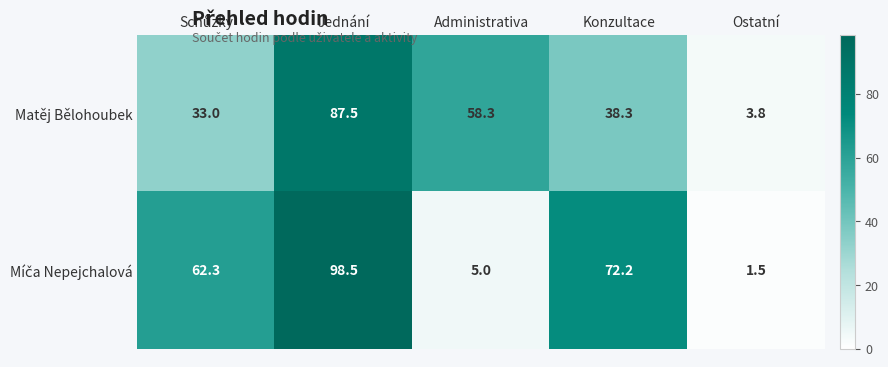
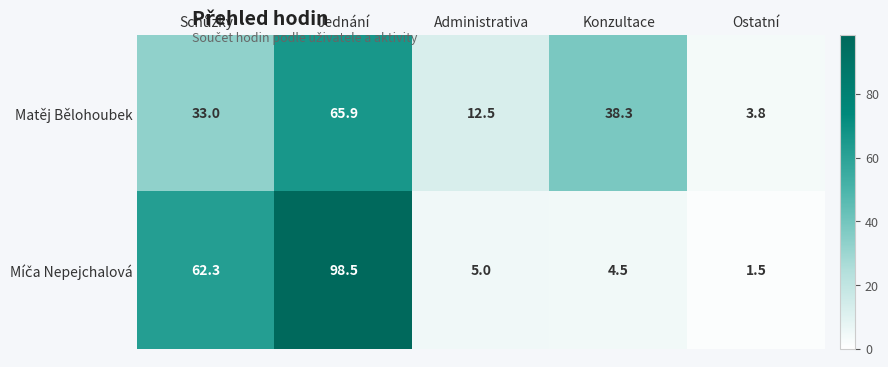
Matěj Bělohoubek, Jednání: 87.5 -> 65.9
Matěj Bělohoubek, Administrativa: 58.3 -> 12.5
Míča Nepejchalová, Konzultace: 72.2 -> 4.5
